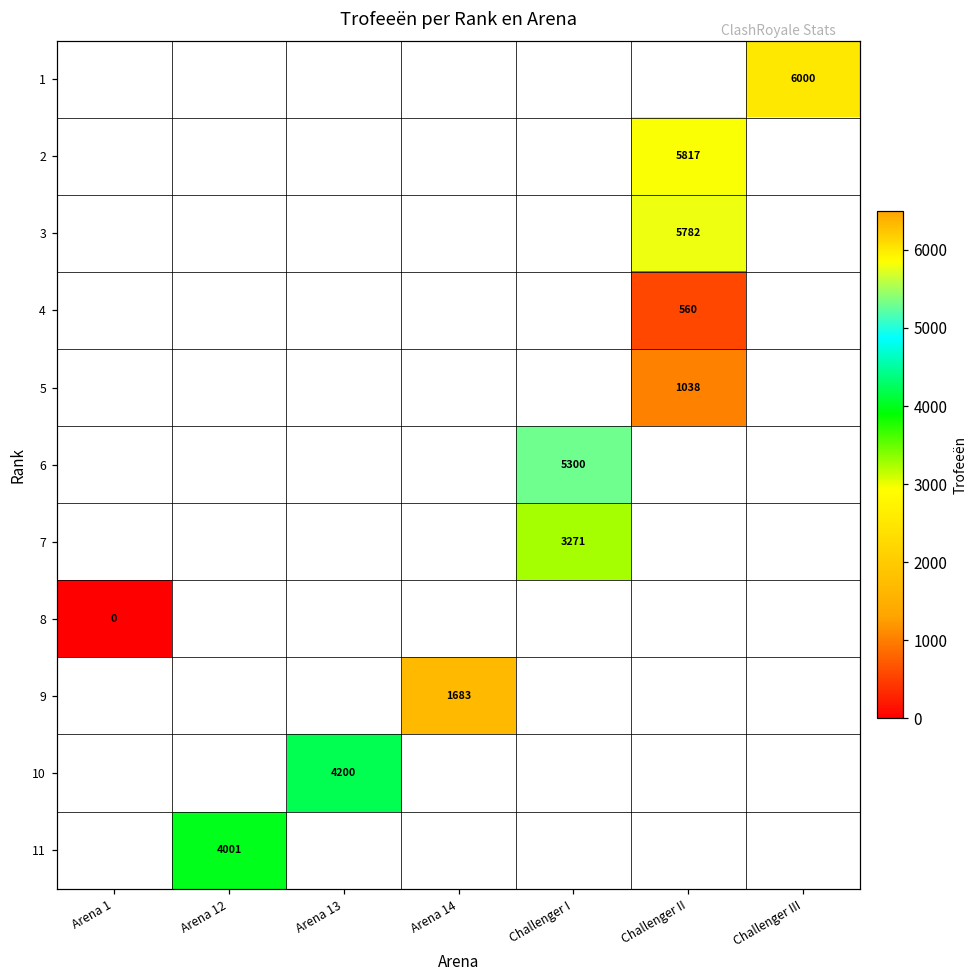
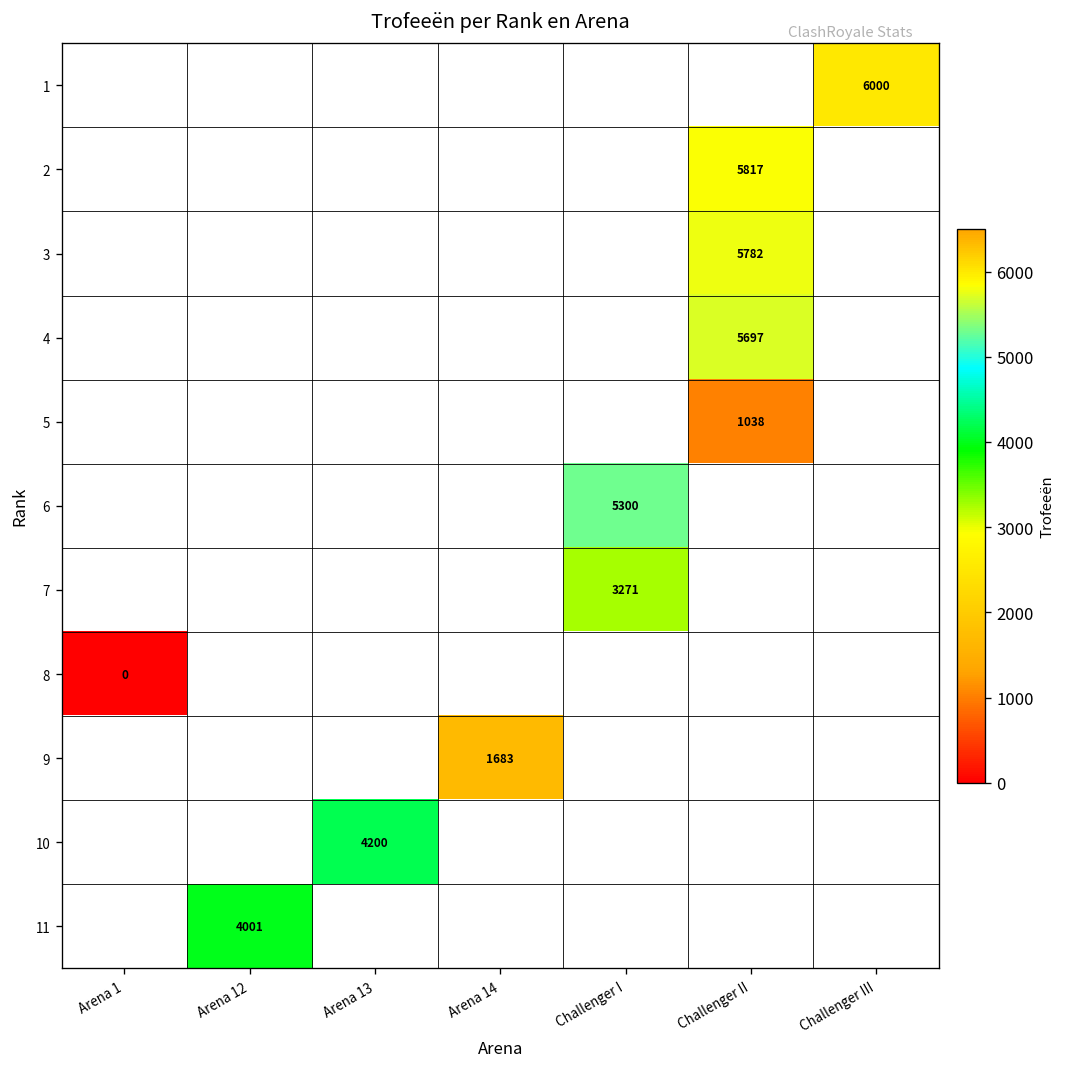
4, Challenger II: 560 -> 5697
